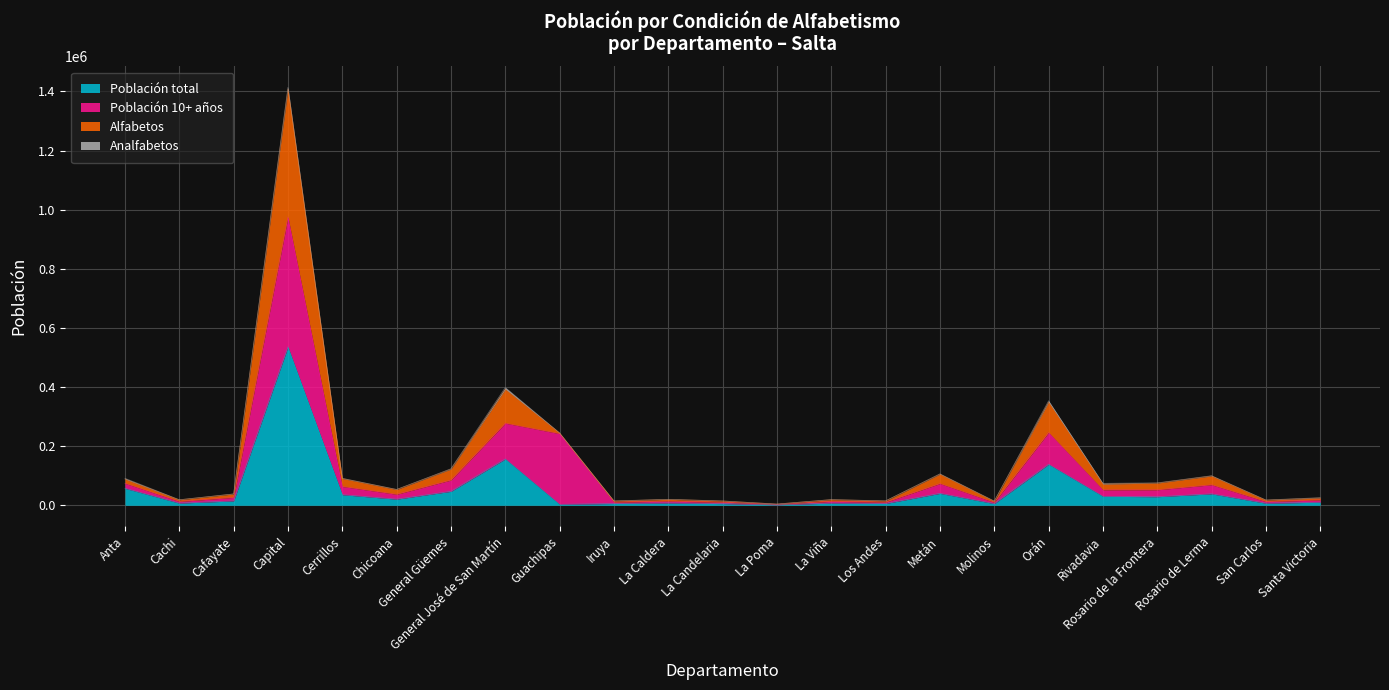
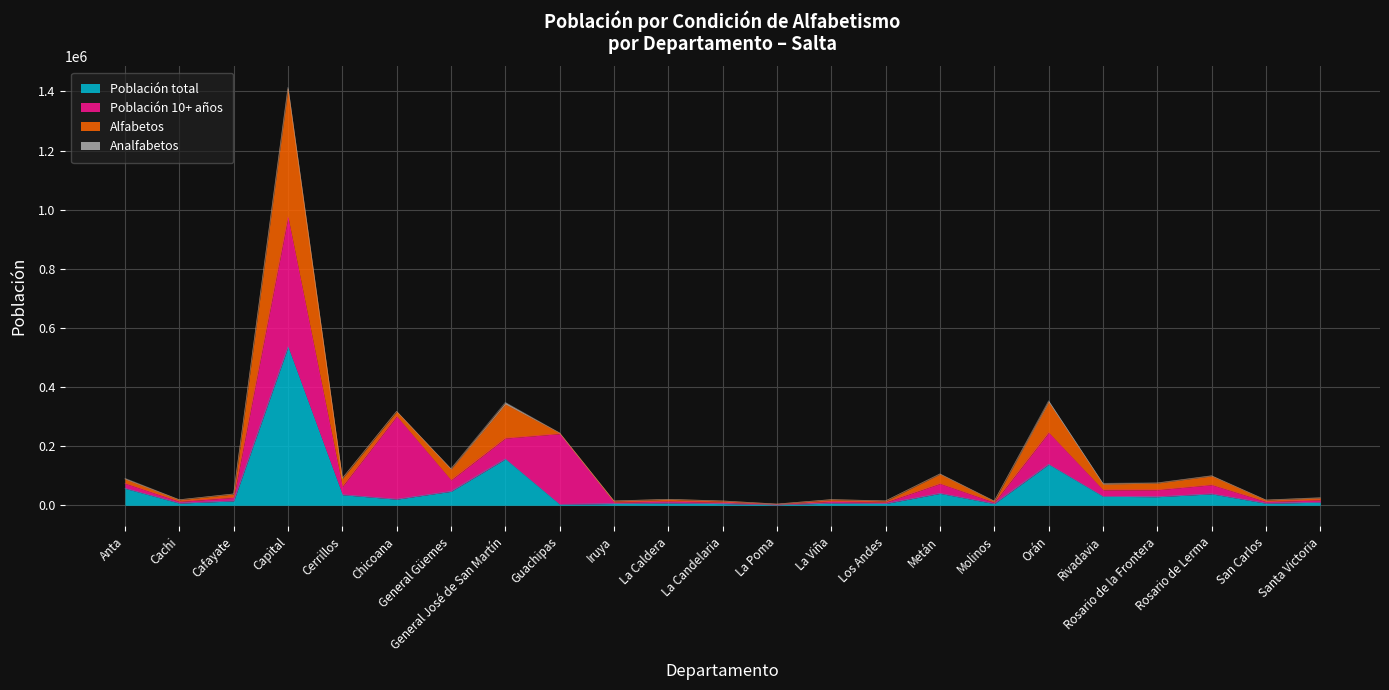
Población 10+ años, Chicoana: 20000 -> 280000
Población 10+ años, General José de San Martín: 120000 -> 70000
